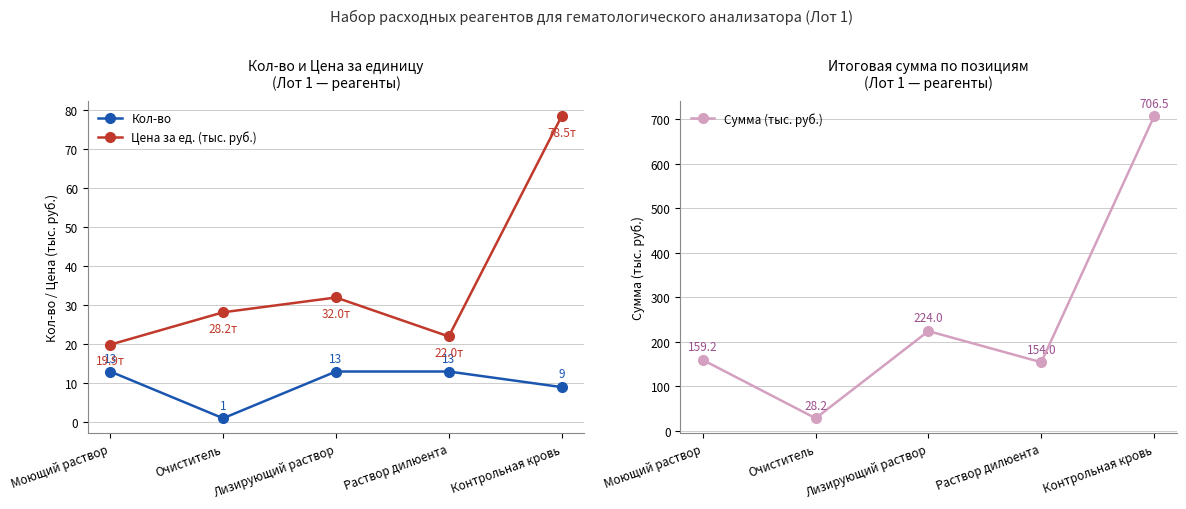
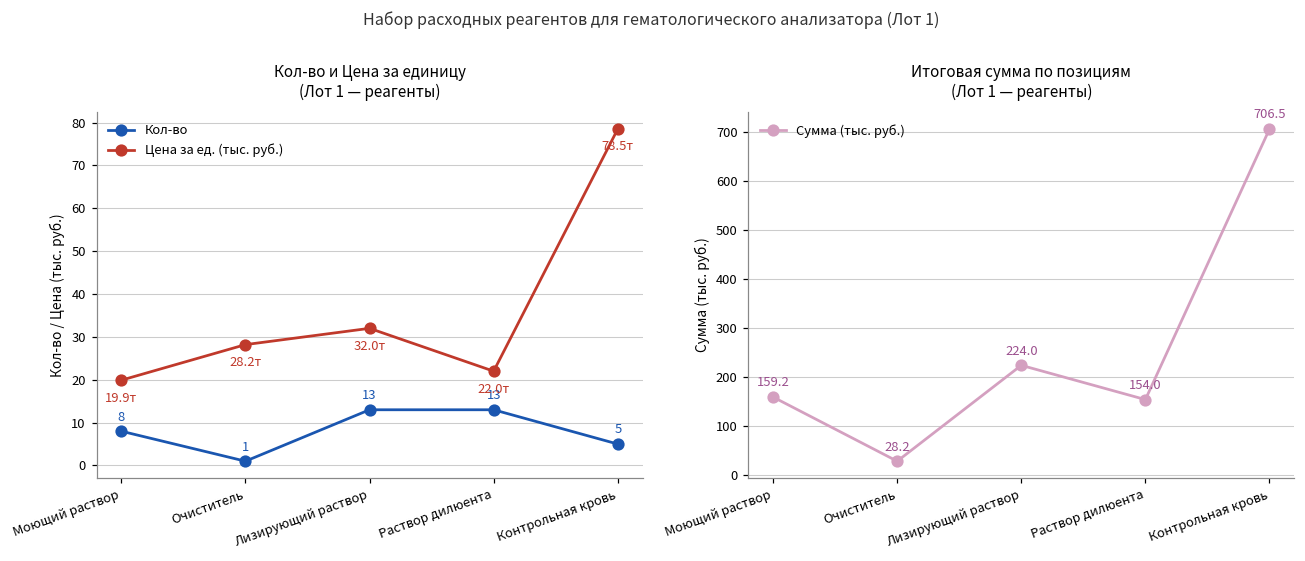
Кол-во и Цена за единицу (Лот 1 — реагенты), Кол-во, Моющий раствор: 13 -> 8
Кол-во и Цена за единицу (Лот 1 — реагенты), Кол-во, Контрольная кровь: 9 -> 5
